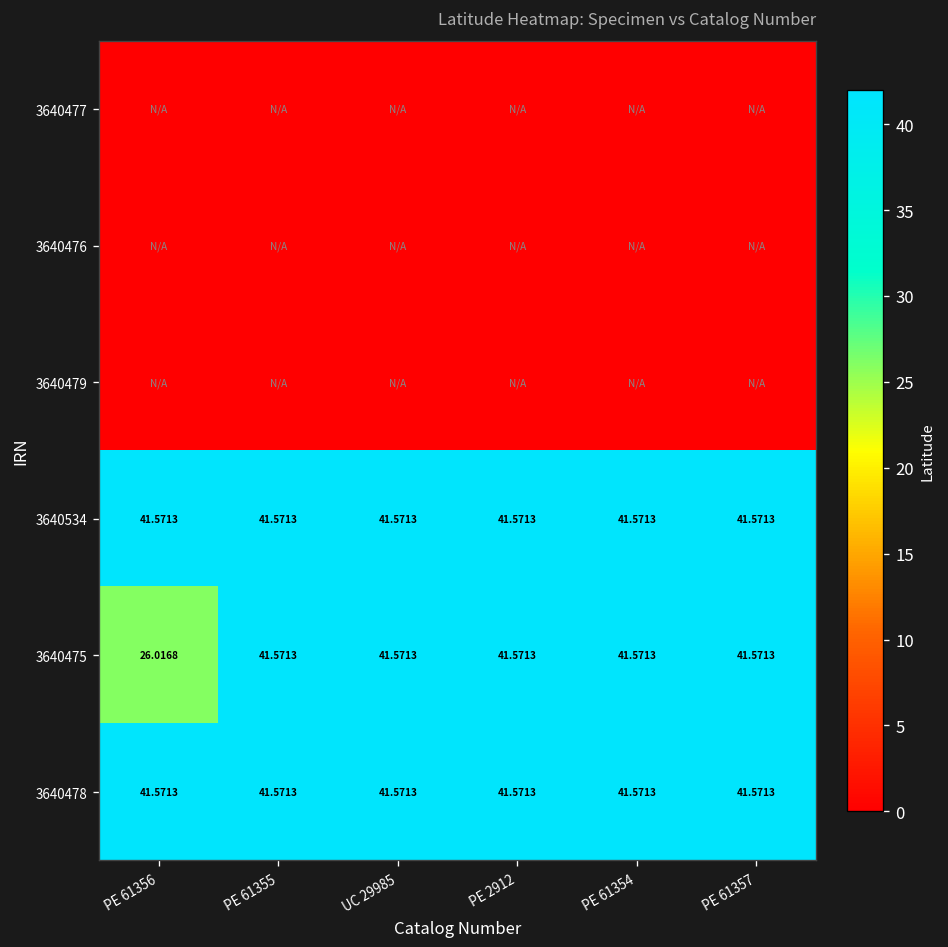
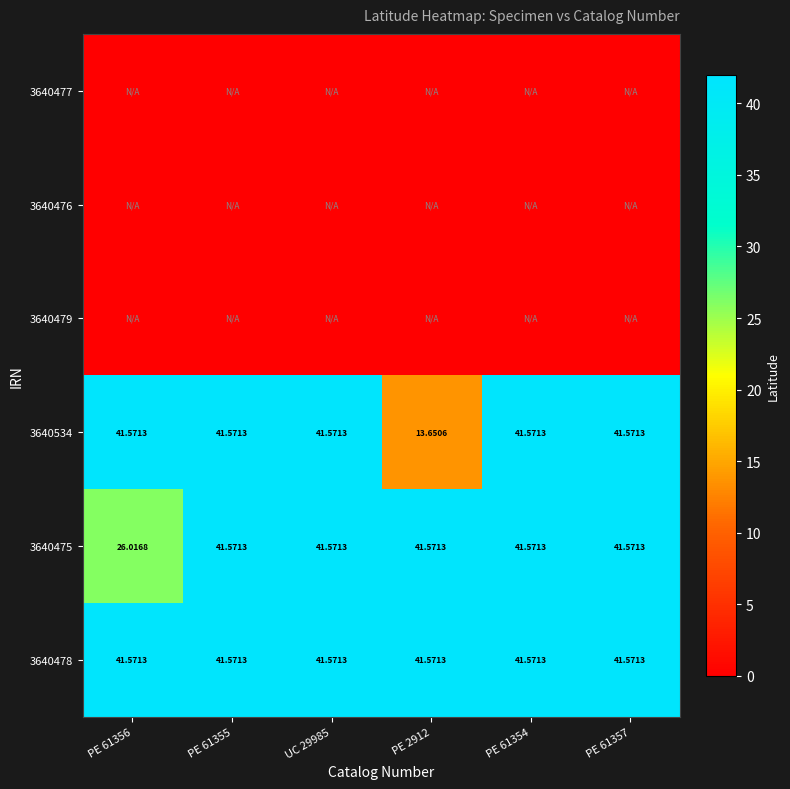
3640534, PE 2912: 41.5713 -> 13.6506
